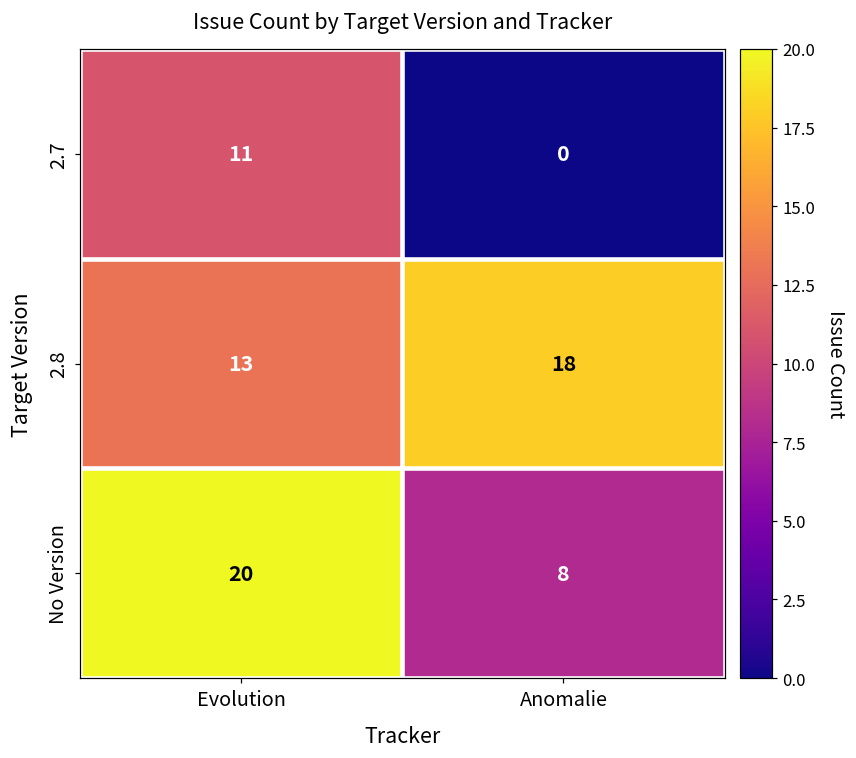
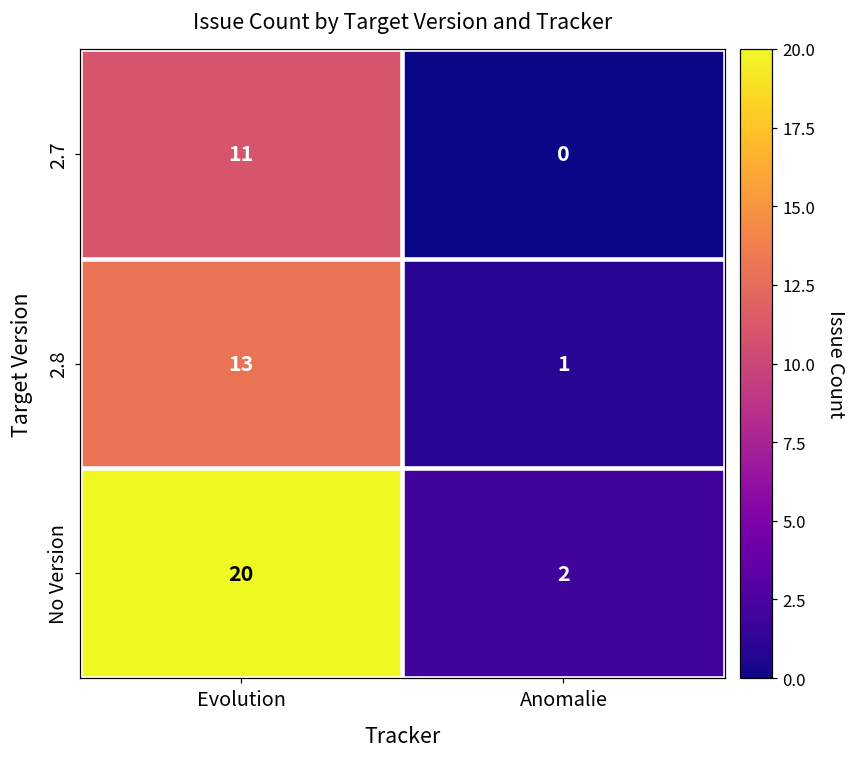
2.8, Anomalie: 18 -> 1
No Version, Anomalie: 8 -> 2
